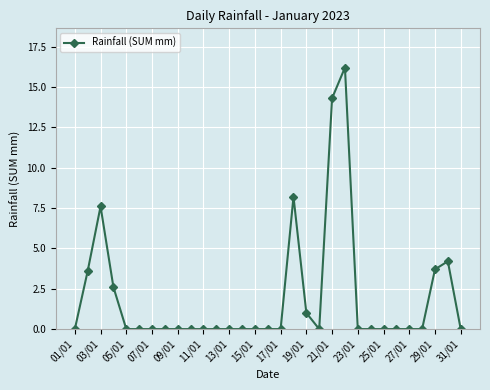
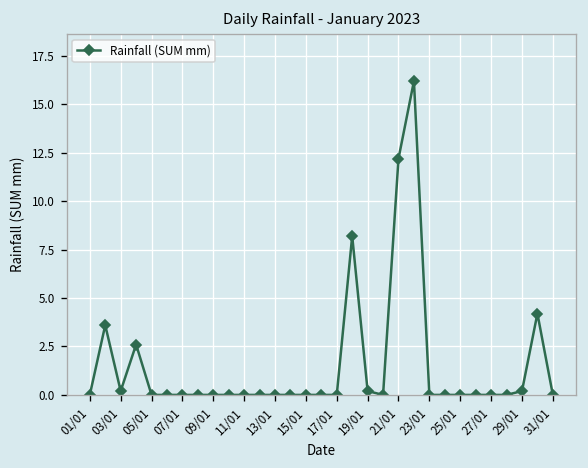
03/01: 7.6 -> 0.2
19/01: 1.0 -> 0.2
21/01: 14.3 -> 12.2
29/01: 3.7 -> 0.2
